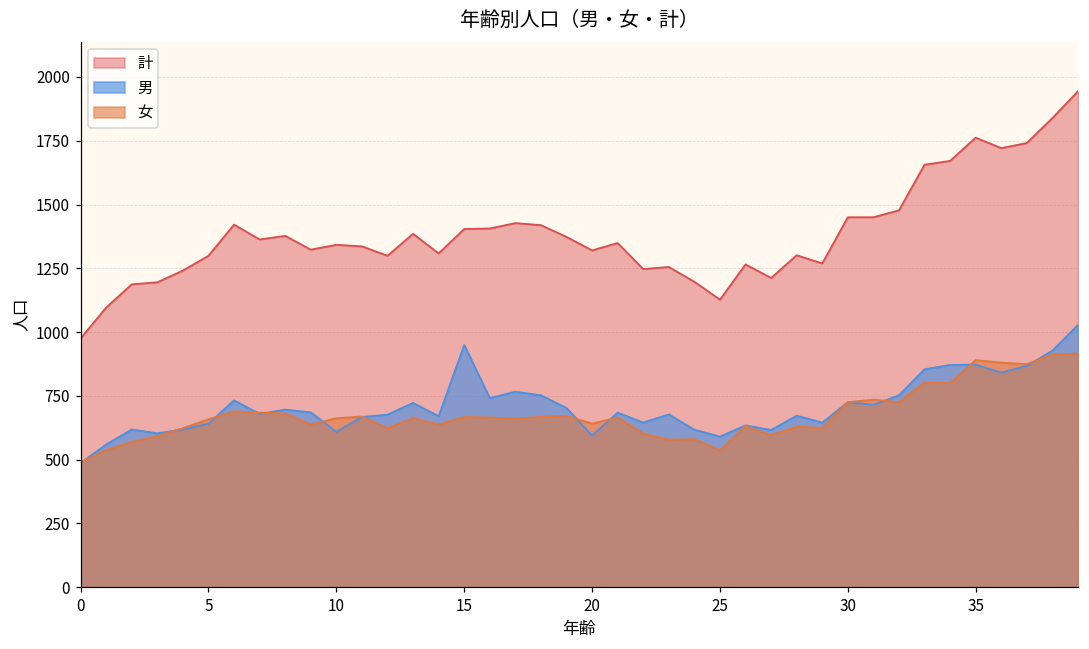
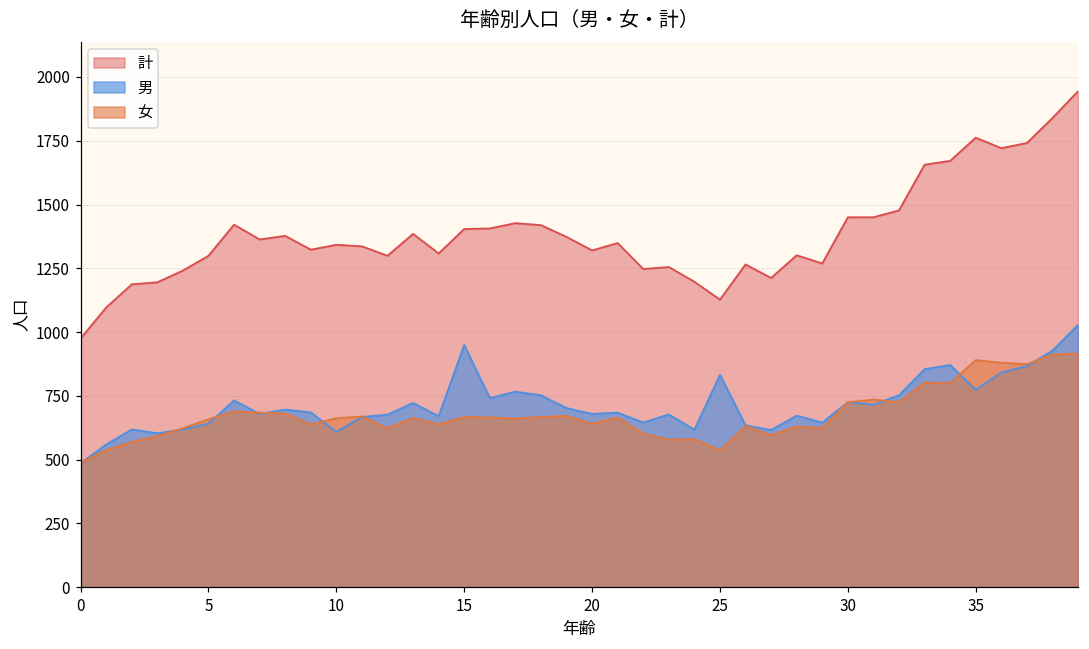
男, 20: 590 -> 680
男, 25: 590 -> 830
男, 35: 870 -> 770
